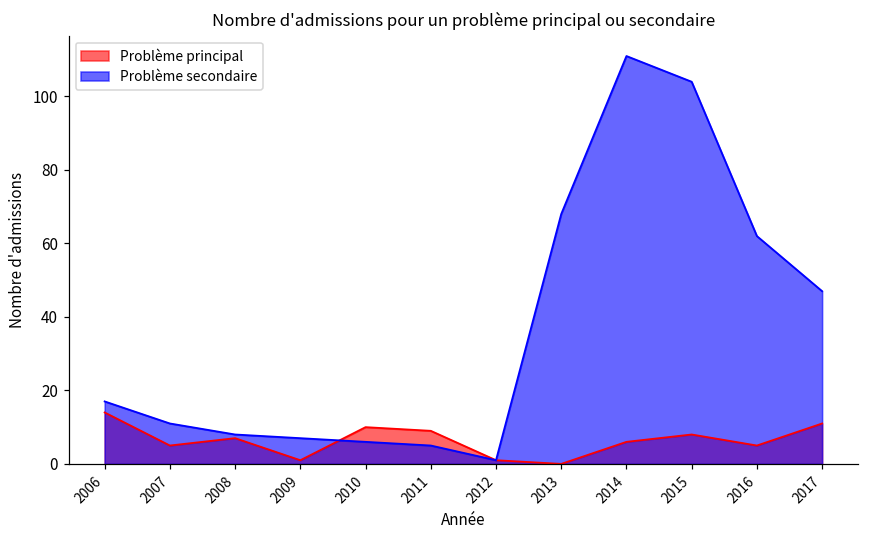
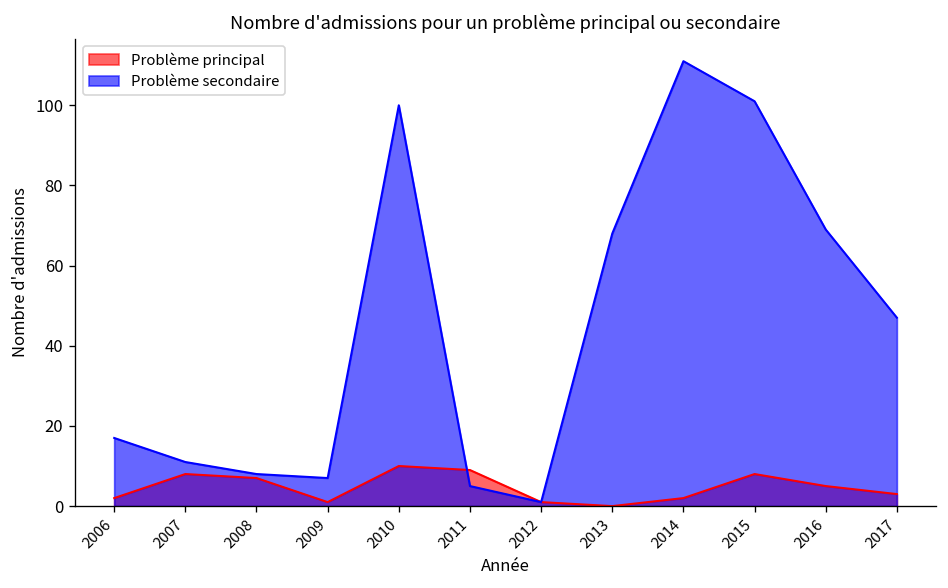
Problème principal, 2006: 14 -> 2
Problème principal, 2007: 5 -> 8
Problème secondaire, 2010: 6 -> 100
Problème principal, 2014: 6 -> 2
Problème secondaire, 2015: 104 -> 101
Problème secondaire, 2016: 62 -> 69
Problème principal, 2017: 11 -> 3
